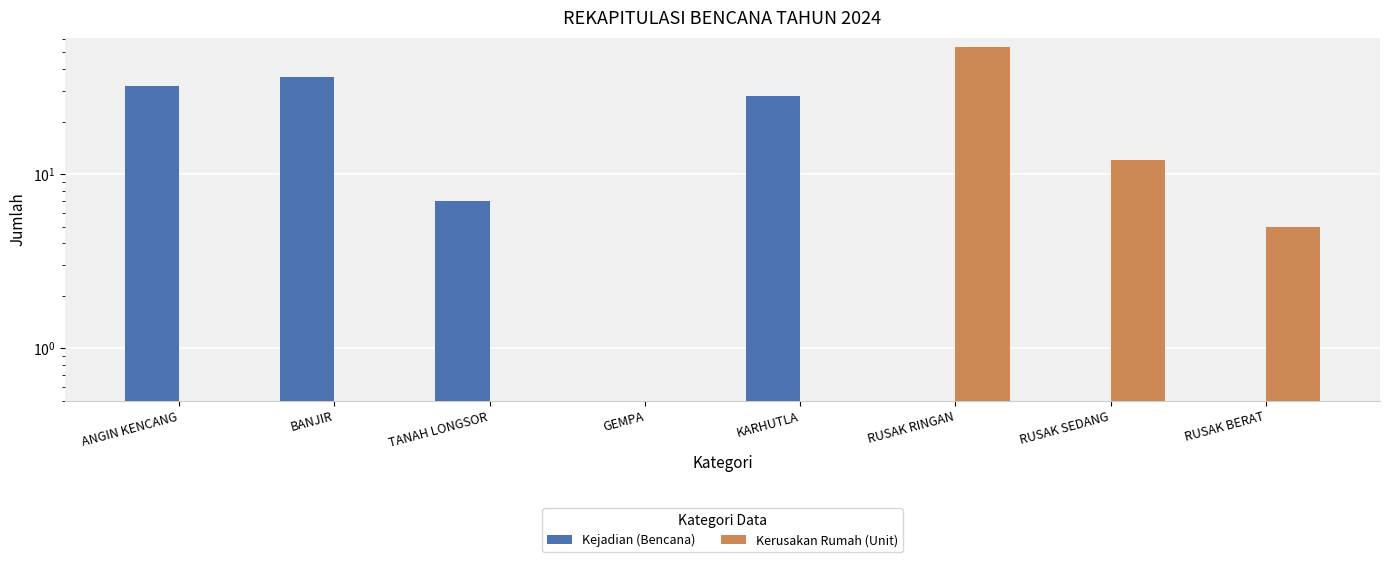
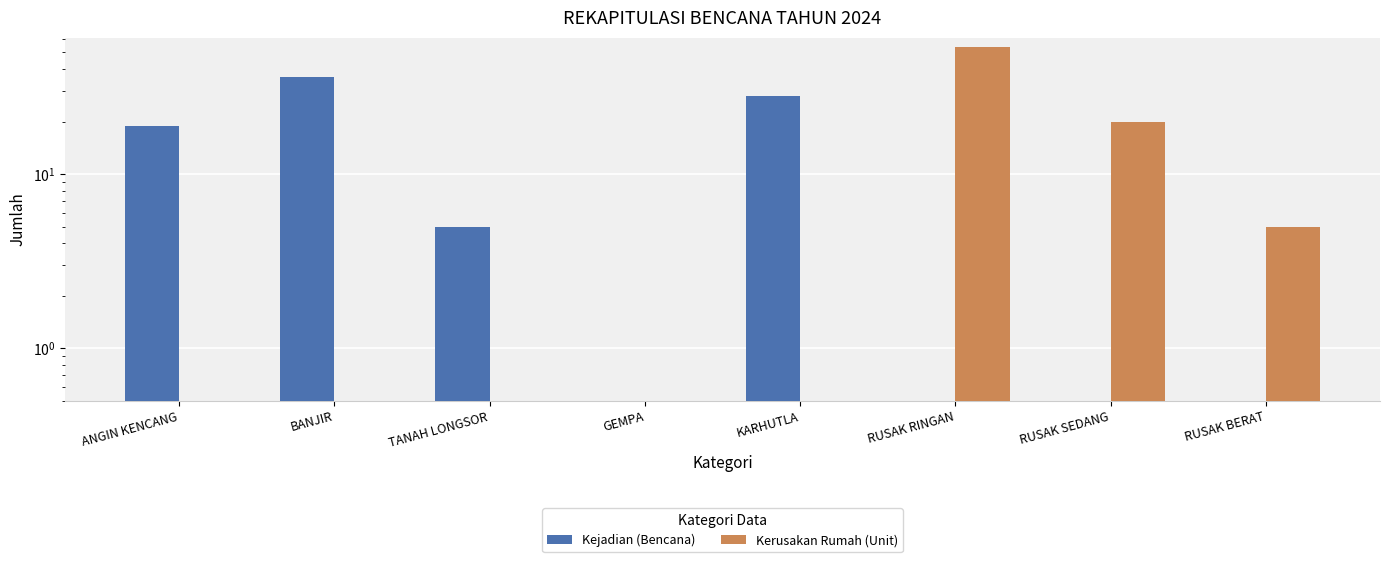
Kejadian (Bencana), ANGIN KENCANG: 32 -> 19
Kejadian (Bencana), TANAH LONGSOR: 7 -> 5
Kerusakan Rumah (Unit), RUSAK SEDANG: 12 -> 20
